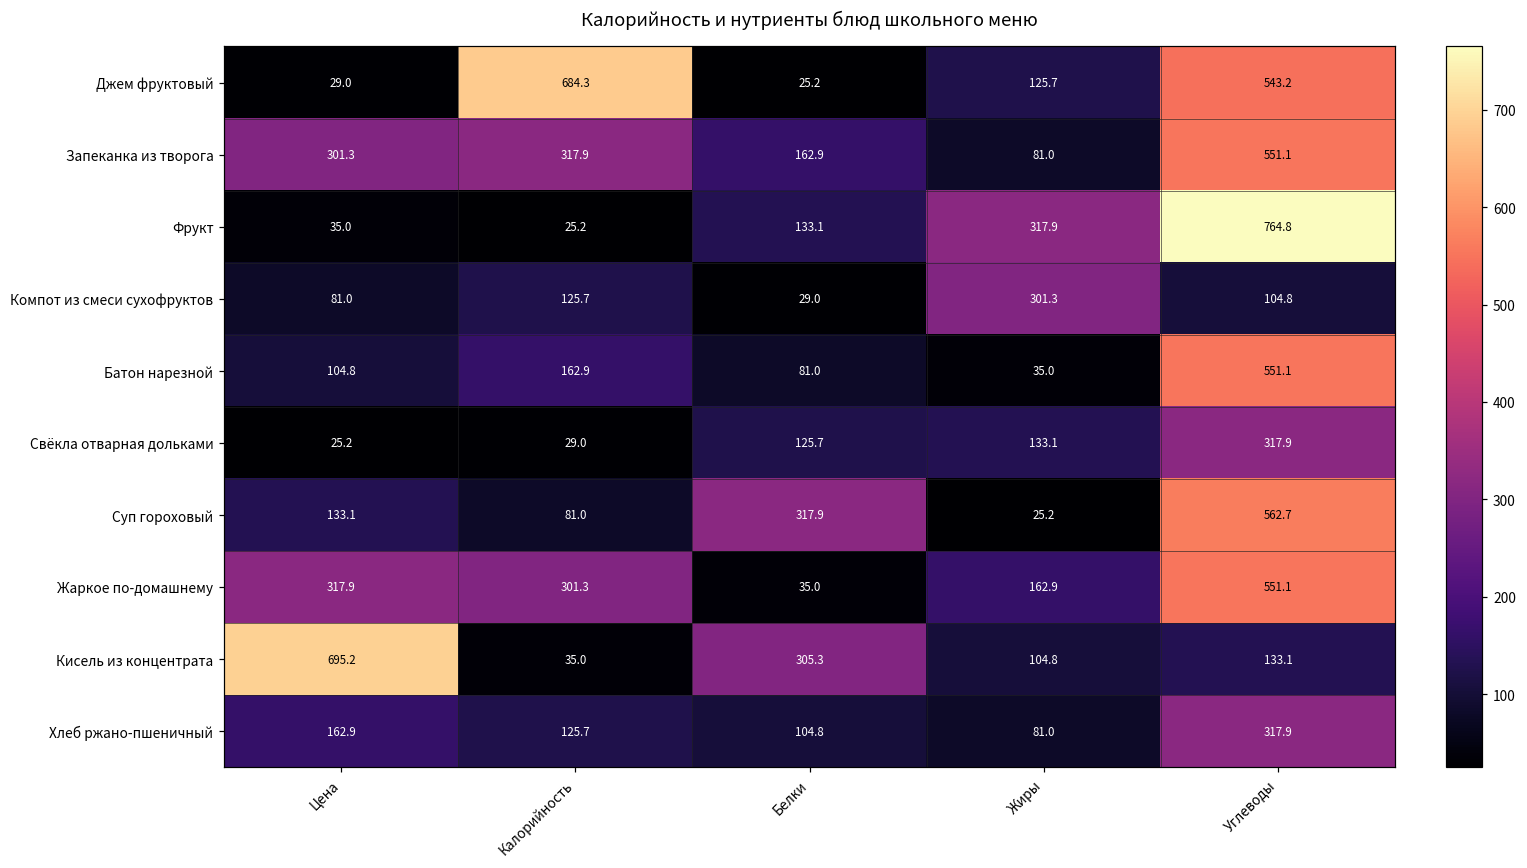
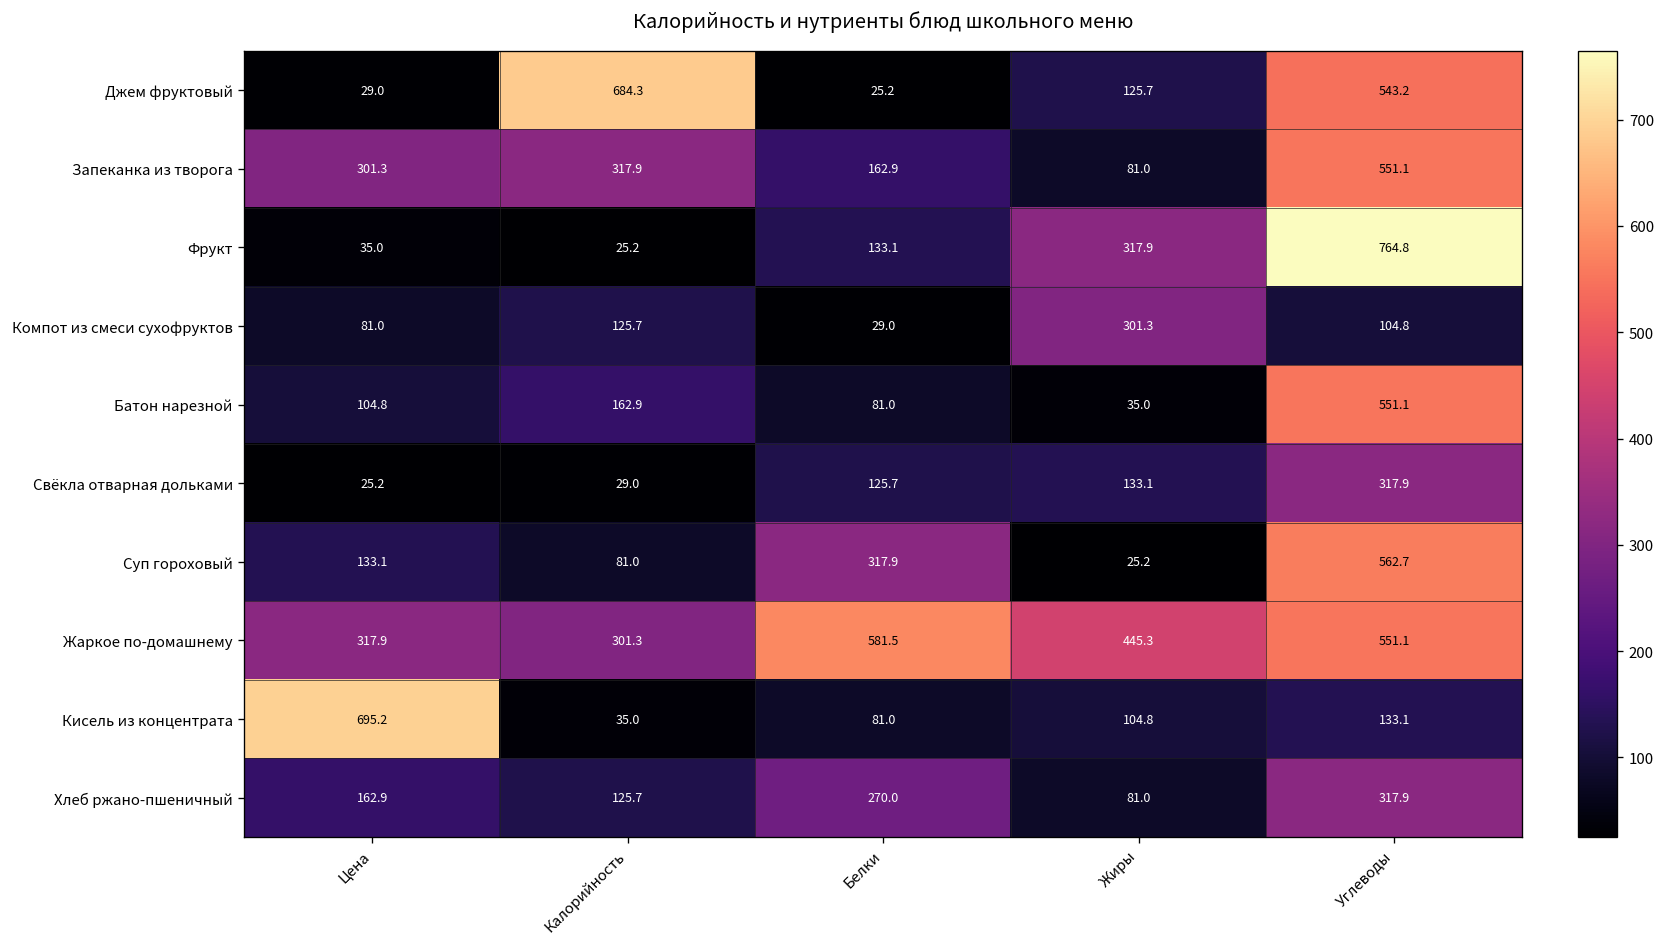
Жаркое по-домашнему, Белки: 35.0 -> 581.5
Жаркое по-домашнему, Жиры: 162.9 -> 445.3
Кисель из концентрата, Белки: 305.3 -> 81.0
Хлеб ржано-пшеничный, Белки: 104.8 -> 270.0
